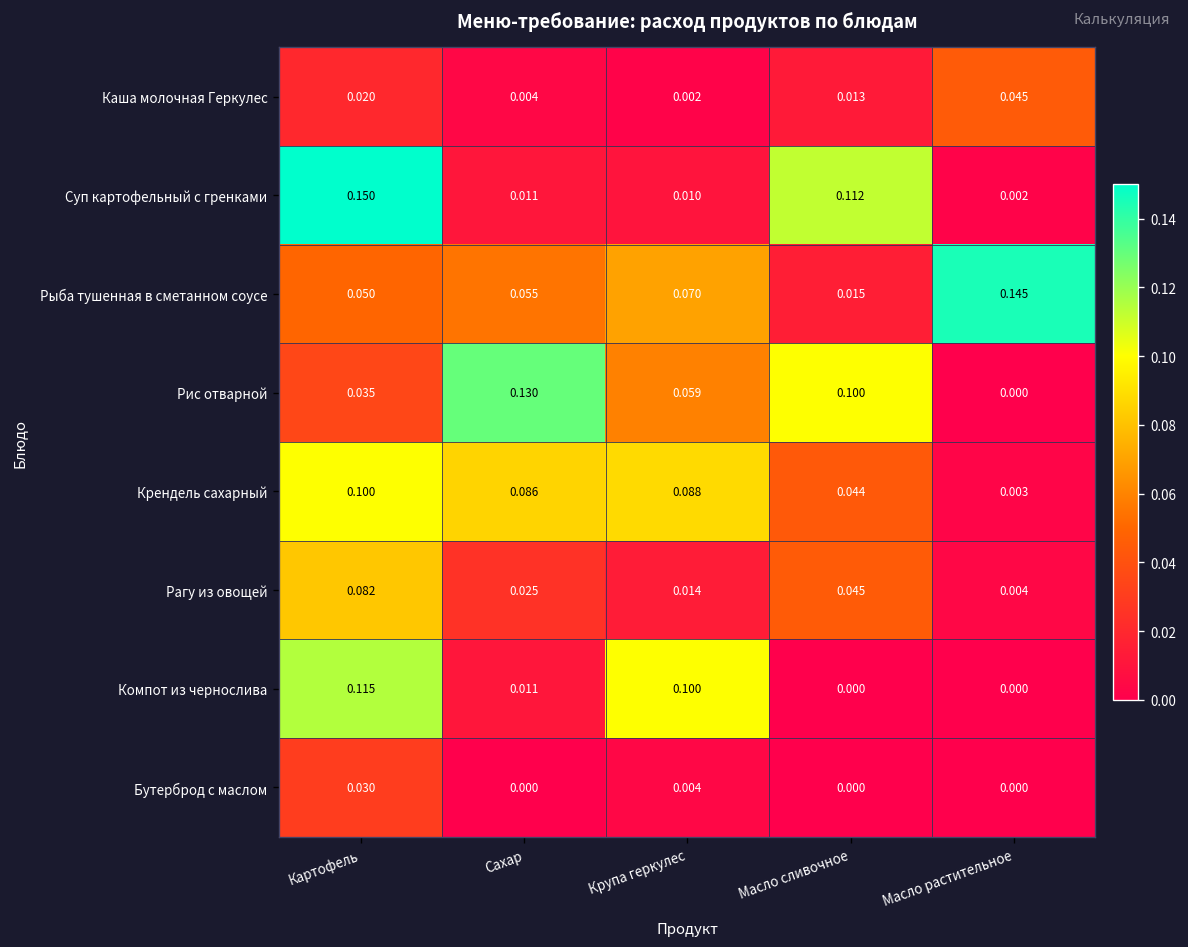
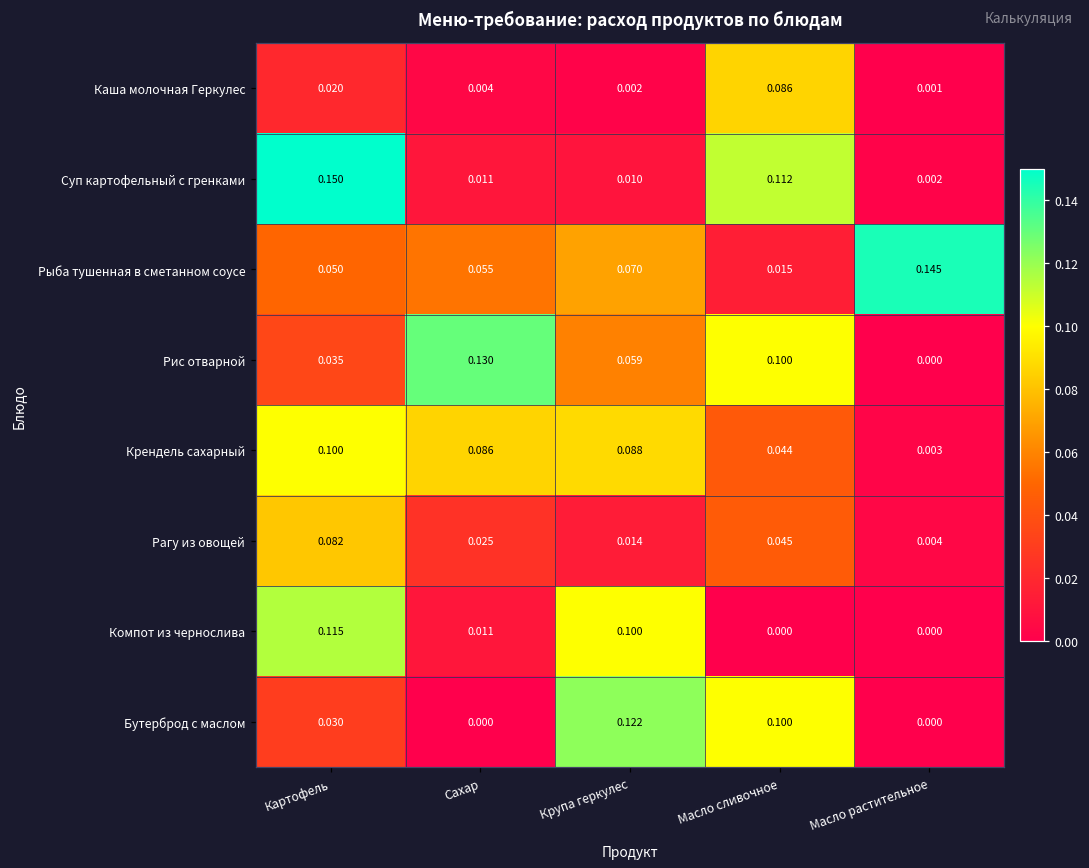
Каша молочная Геркулес, Масло сливочное: 0.013 -> 0.086
Каша молочная Геркулес, Масло растительное: 0.045 -> 0.001
Бутерброд с маслом, Крупа геркулес: 0.004 -> 0.122
Бутерброд с маслом, Масло сливочное: 0.000 -> 0.100
